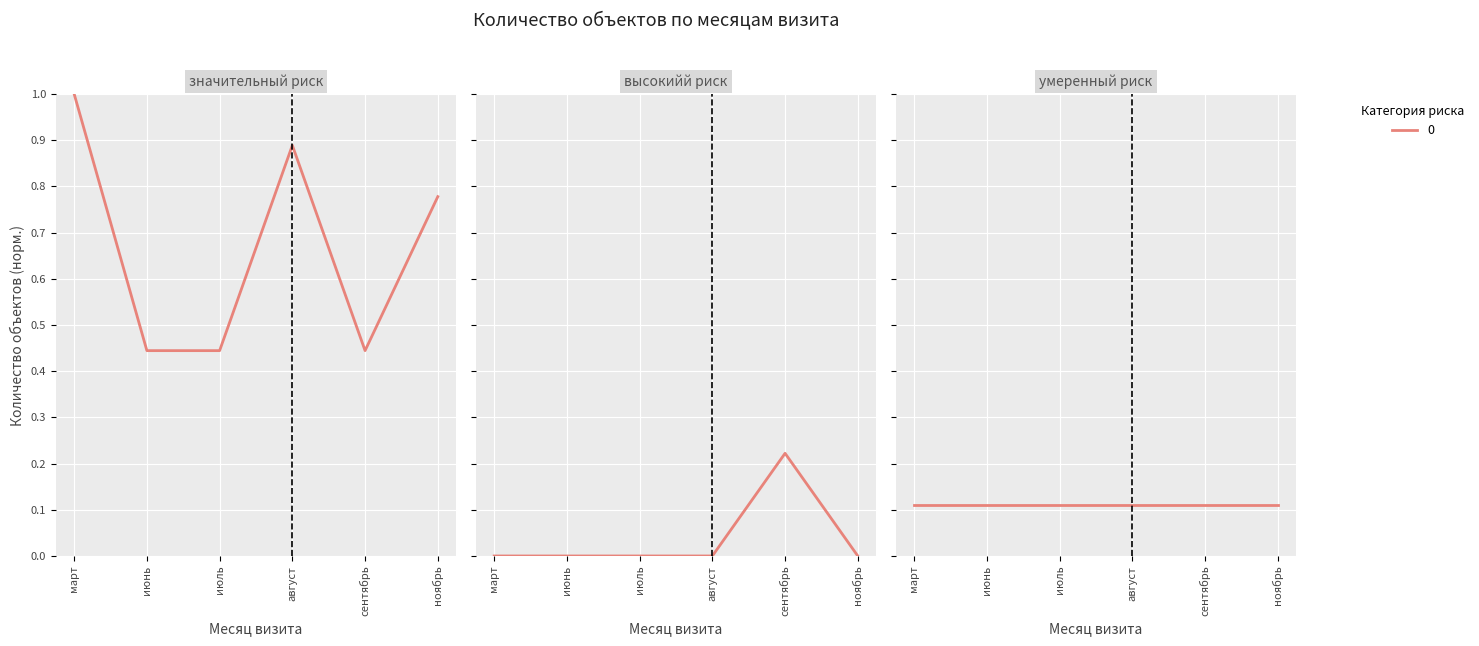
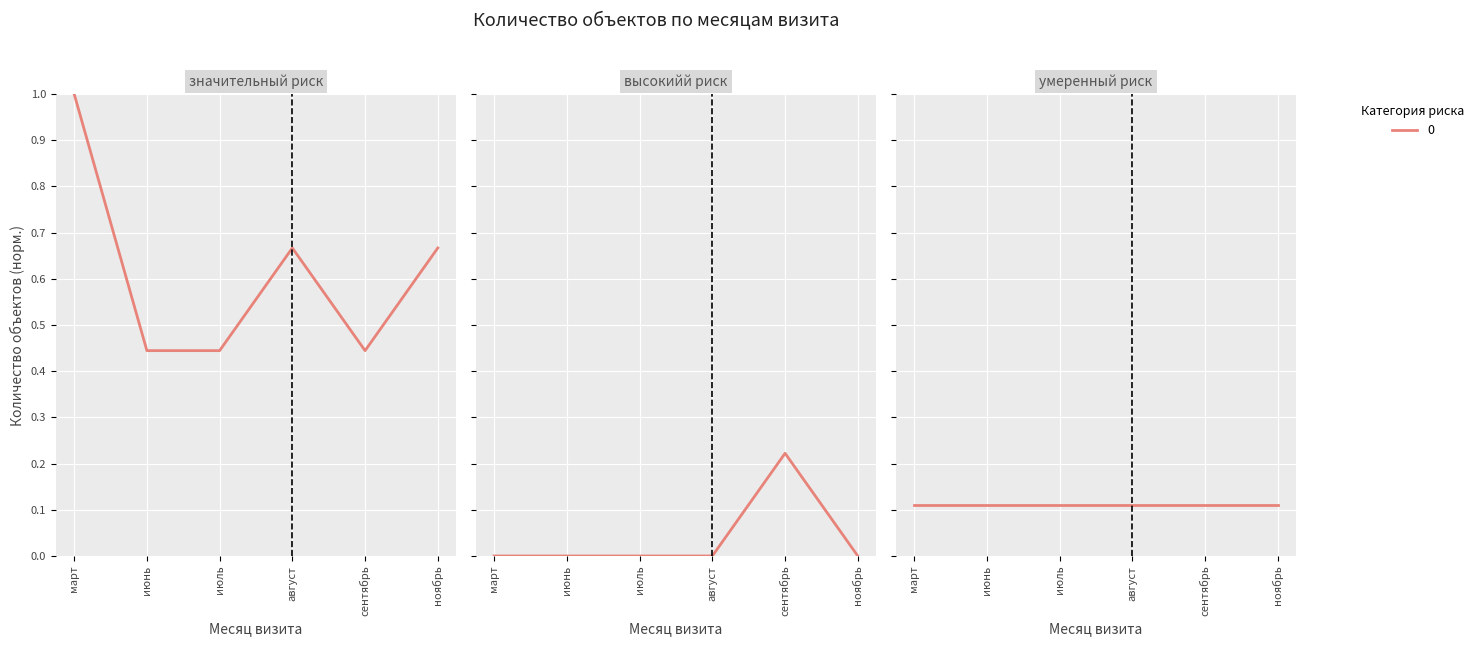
значительный риск, август: 0.89 -> 0.67
значительный риск, ноябрь: 0.78 -> 0.67
